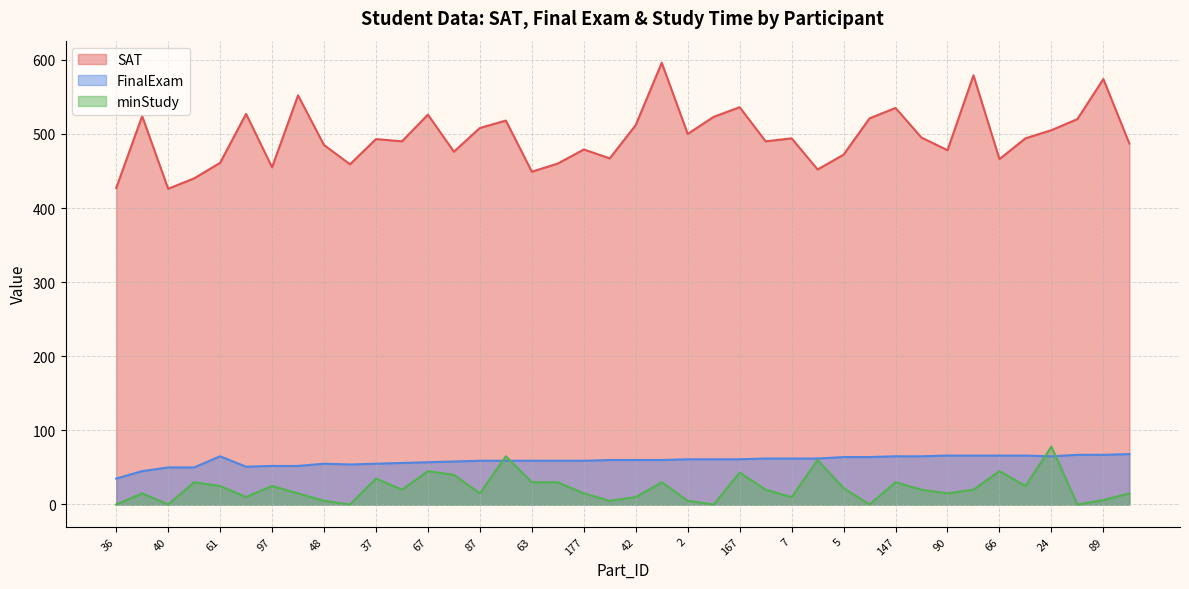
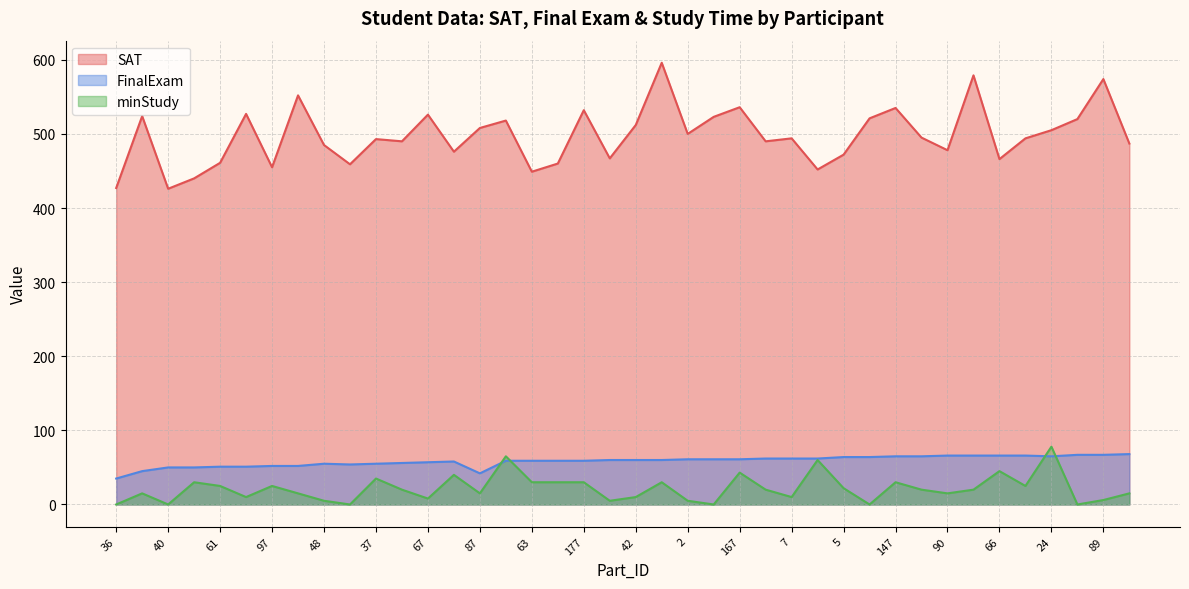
FinalExam, 61: 70 -> 50
minStudy, 67: 50 -> 10
FinalExam, 87: 60 -> 40
SAT, 177: 480 -> 530
minStudy, 177: 20 -> 30
